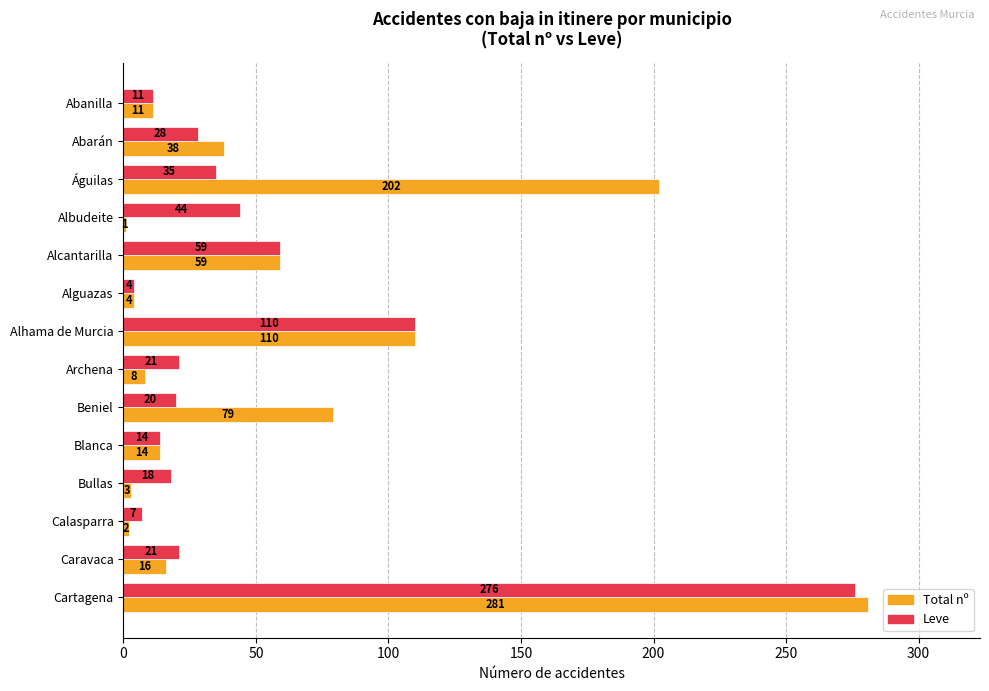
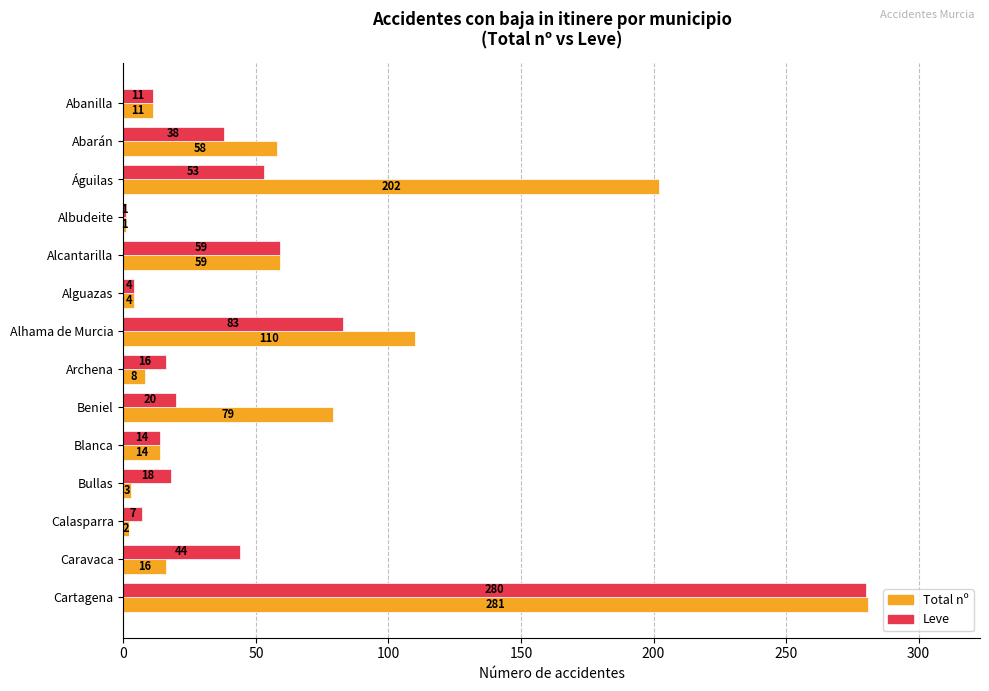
Leve, Abarán: 28 -> 38
Total nº, Abarán: 38 -> 58
Leve, Águilas: 35 -> 53
Leve, Albudeite: 44 -> 1
Leve, Alhama de Murcia: 110 -> 83
Leve, Archena: 21 -> 16
Leve, Caravaca: 21 -> 44
Leve, Cartagena: 276 -> 280
